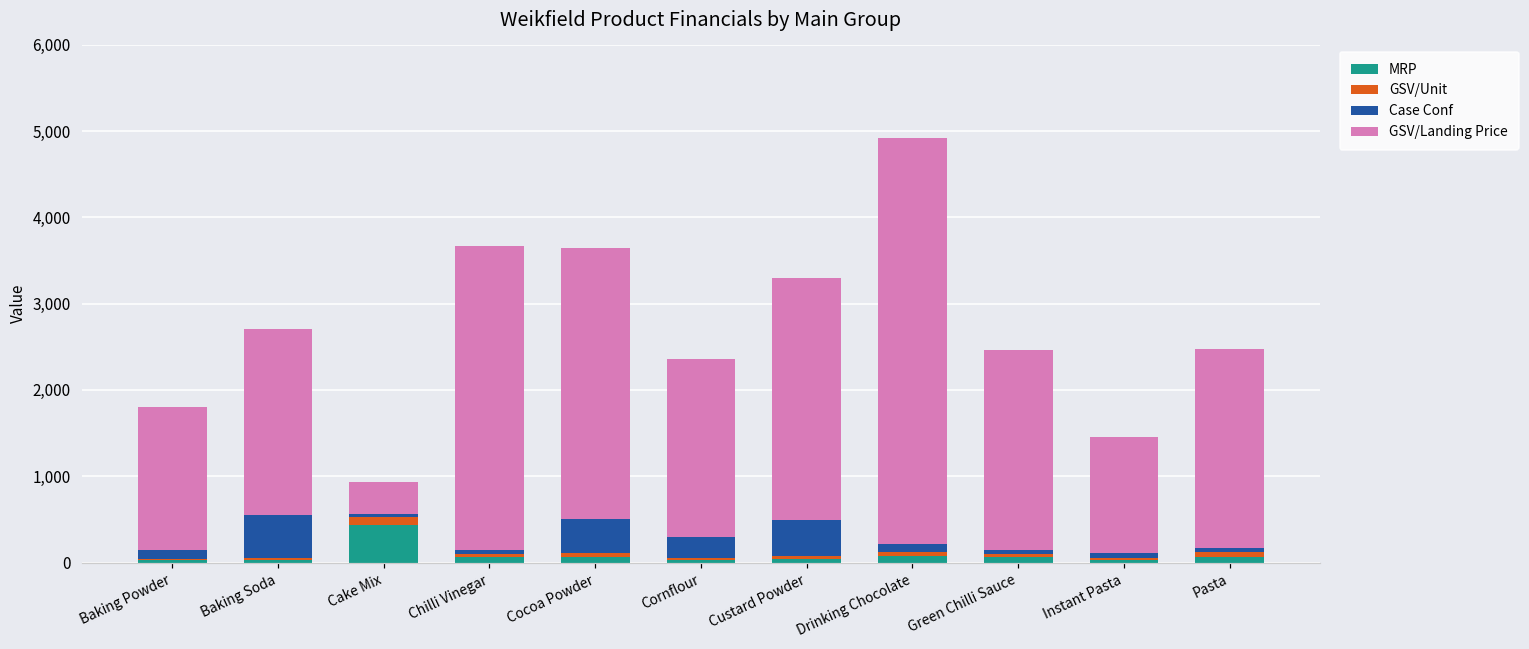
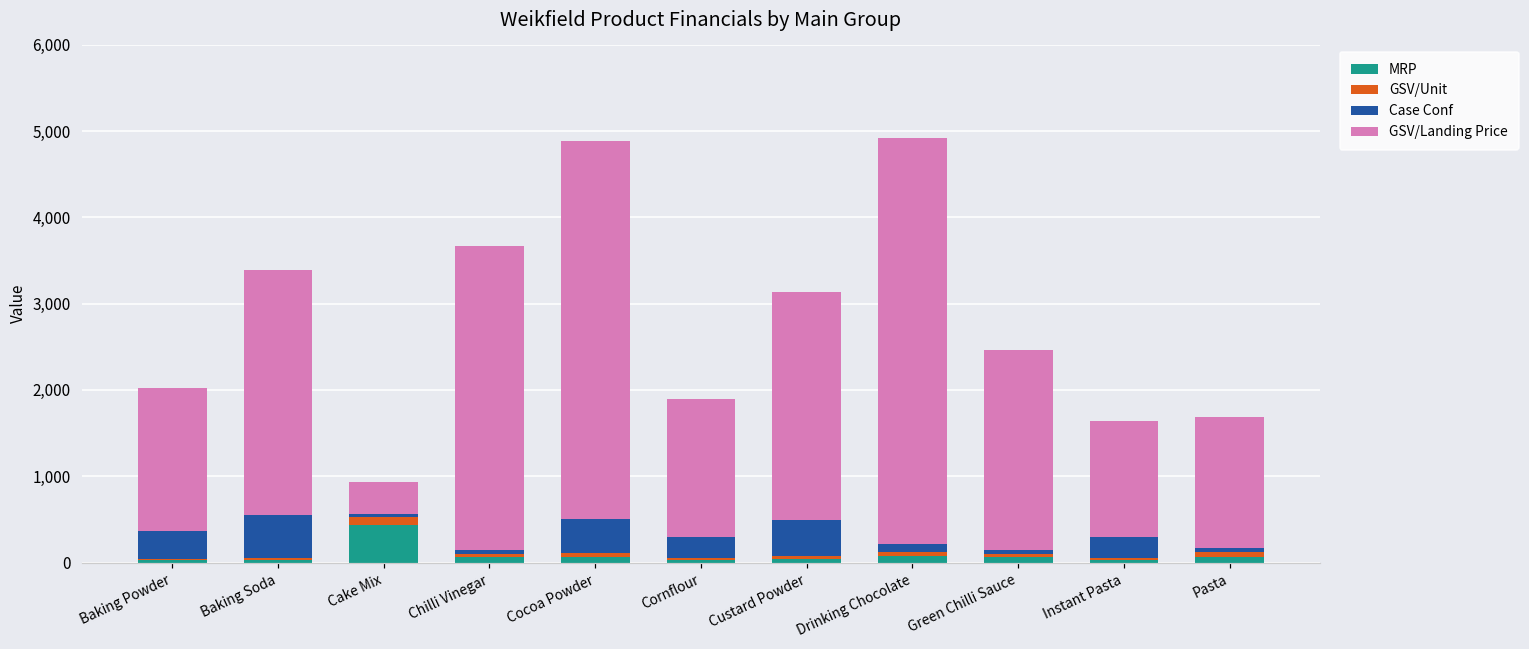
Case Conf, Baking Powder: 100 -> 300
GSV/Landing Price, Baking Soda: 2,200 -> 2,800
GSV/Landing Price, Cocoa Powder: 3,100 -> 4,400
GSV/Landing Price, Cornflour: 2,100 -> 1,600
GSV/Landing Price, Custard Powder: 2,800 -> 2,600
Case Conf, Instant Pasta: 100 -> 200
GSV/Landing Price, Pasta: 2,300 -> 1,500
